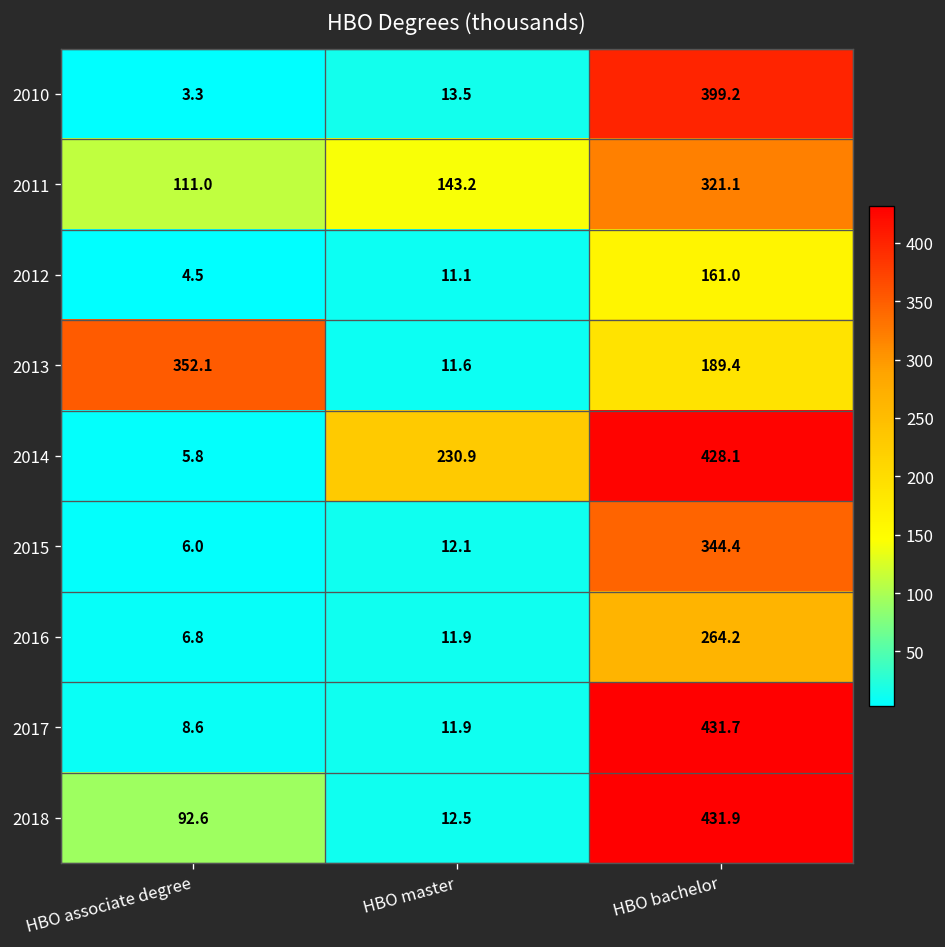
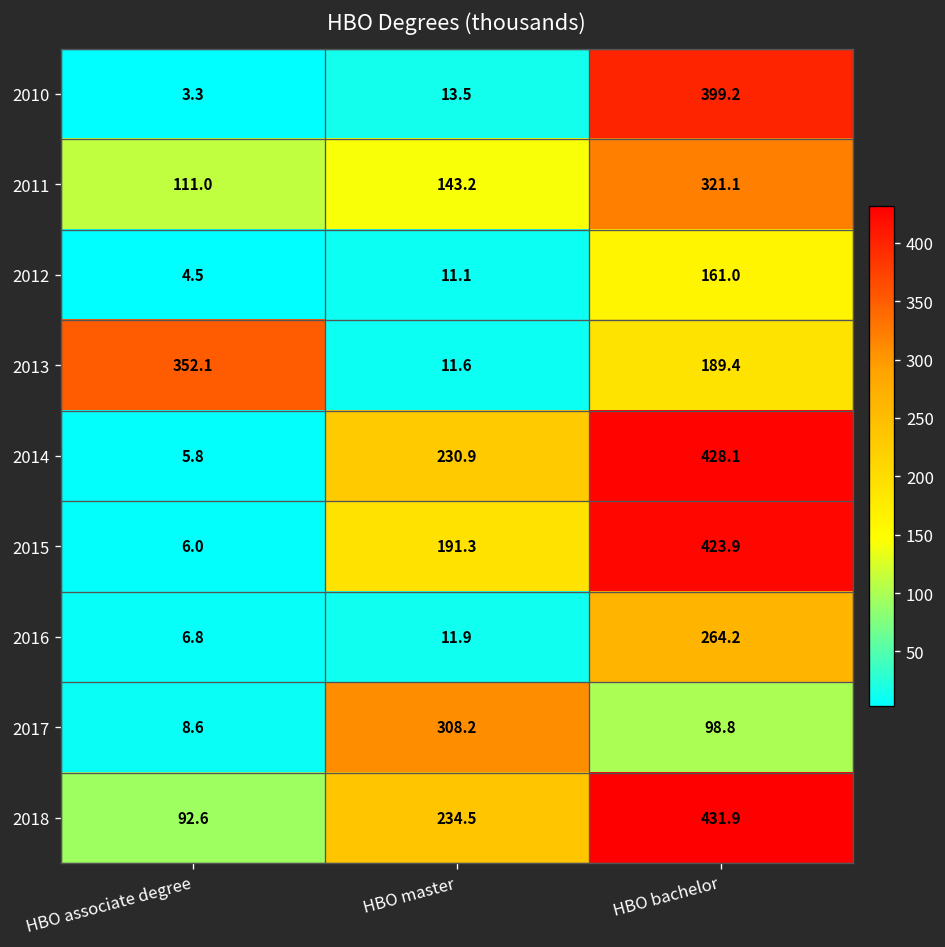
2015, HBO master: 12.1 -> 191.3
2015, HBO bachelor: 344.4 -> 423.9
2017, HBO master: 11.9 -> 308.2
2017, HBO bachelor: 431.7 -> 98.8
2018, HBO master: 12.5 -> 234.5
